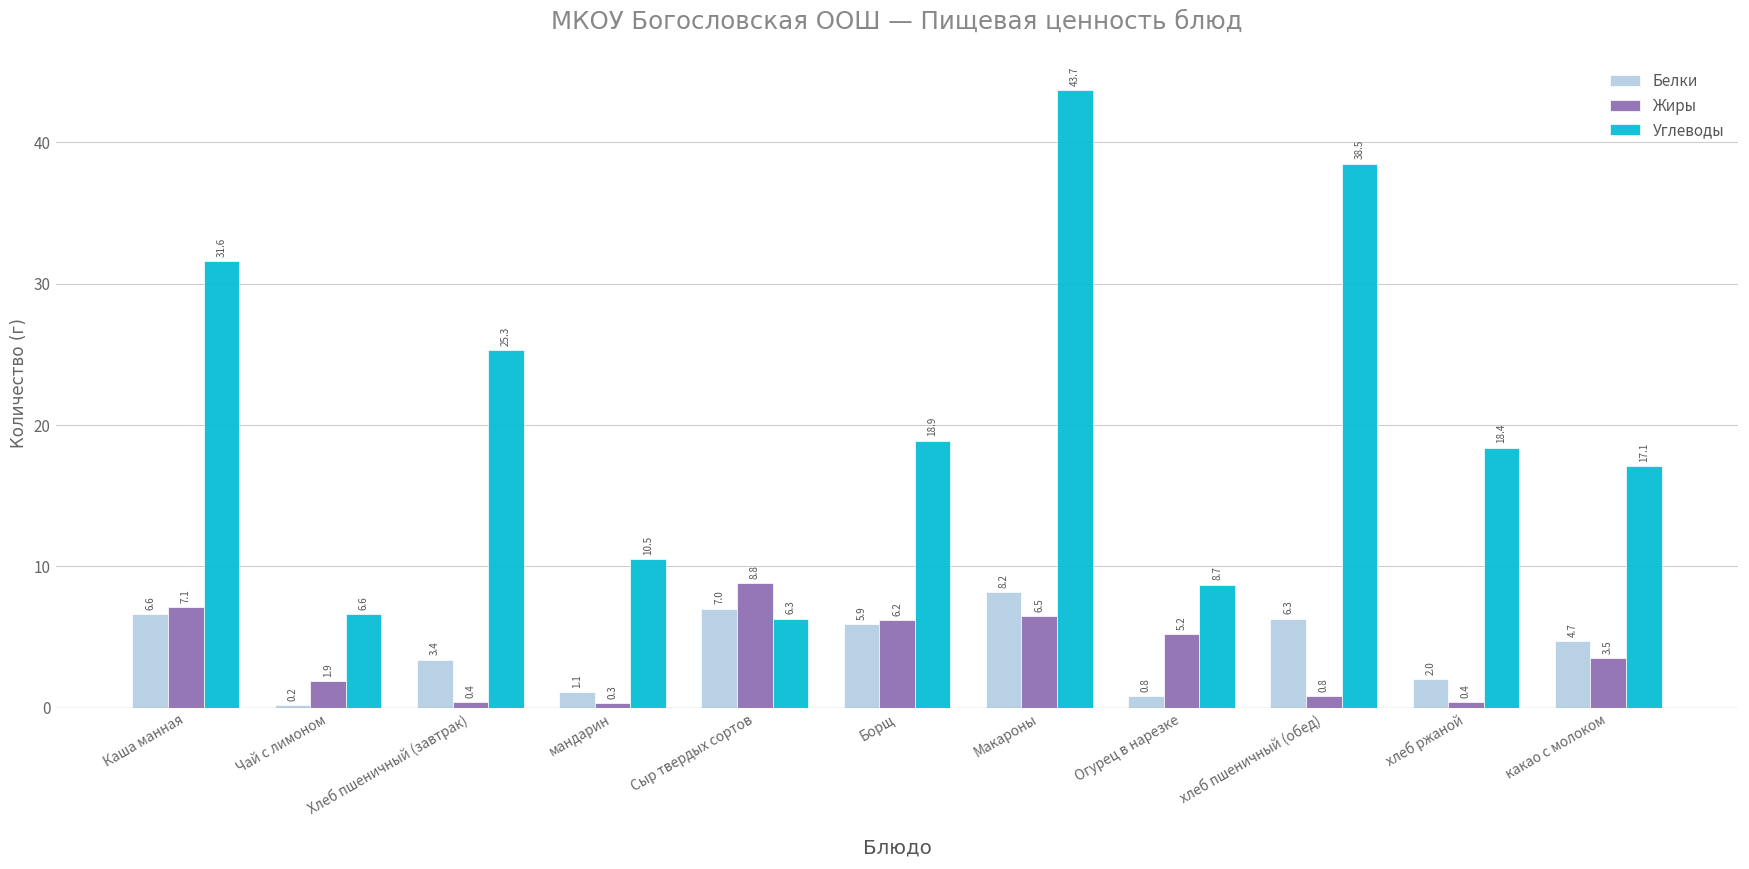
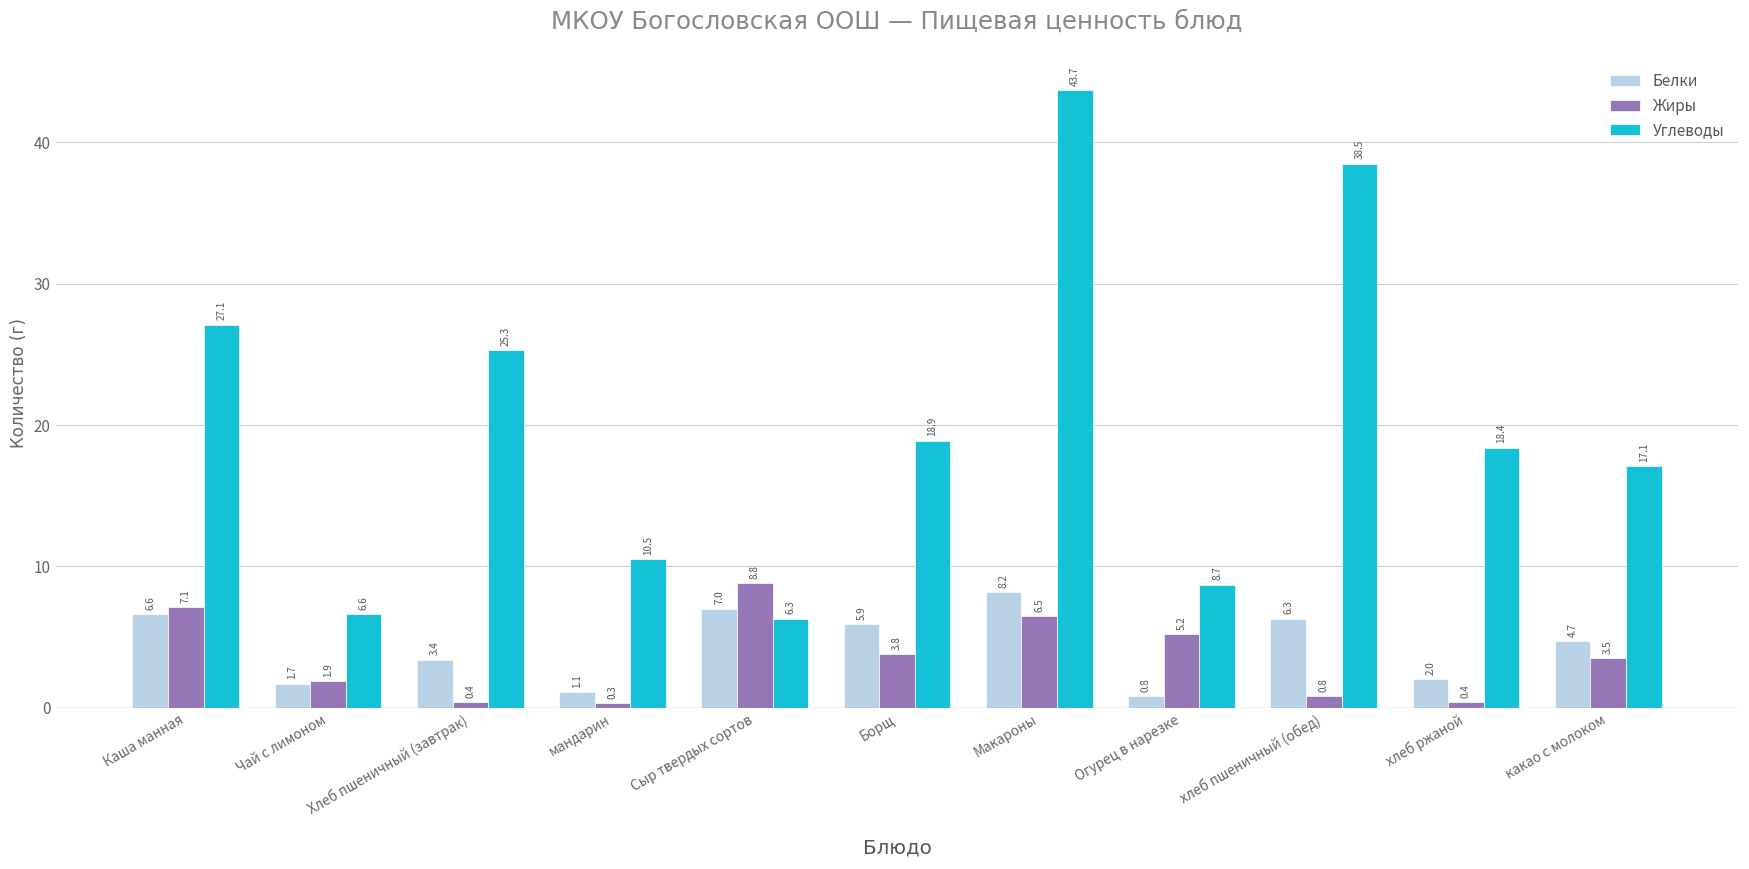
Углеводы, Каша манная: 31.6 -> 27.1
Белки, Чай с лимоном: 0.2 -> 1.7
Жиры, Борщ: 6.2 -> 3.8
